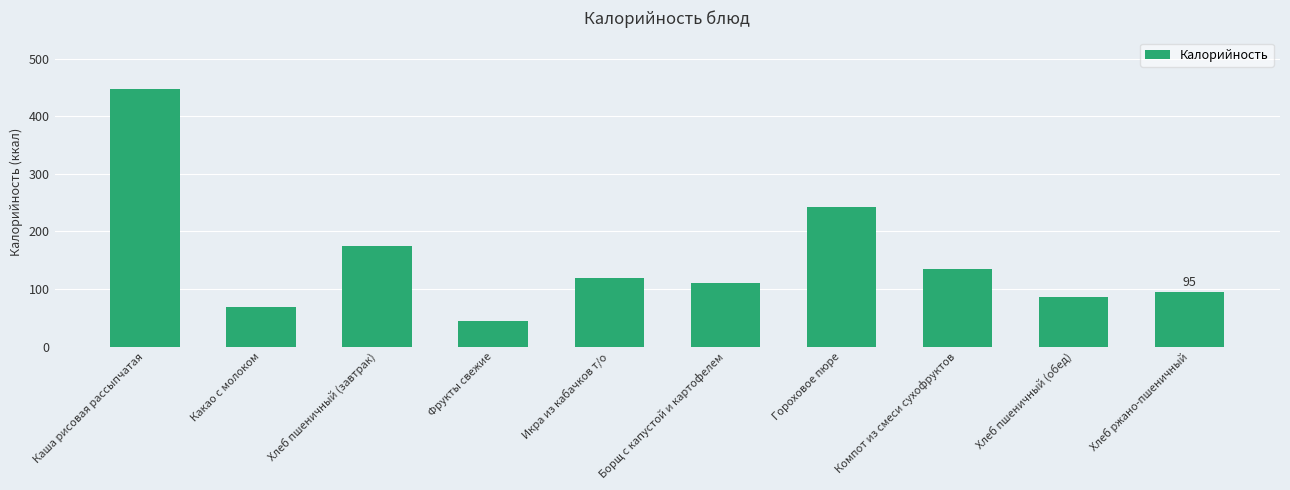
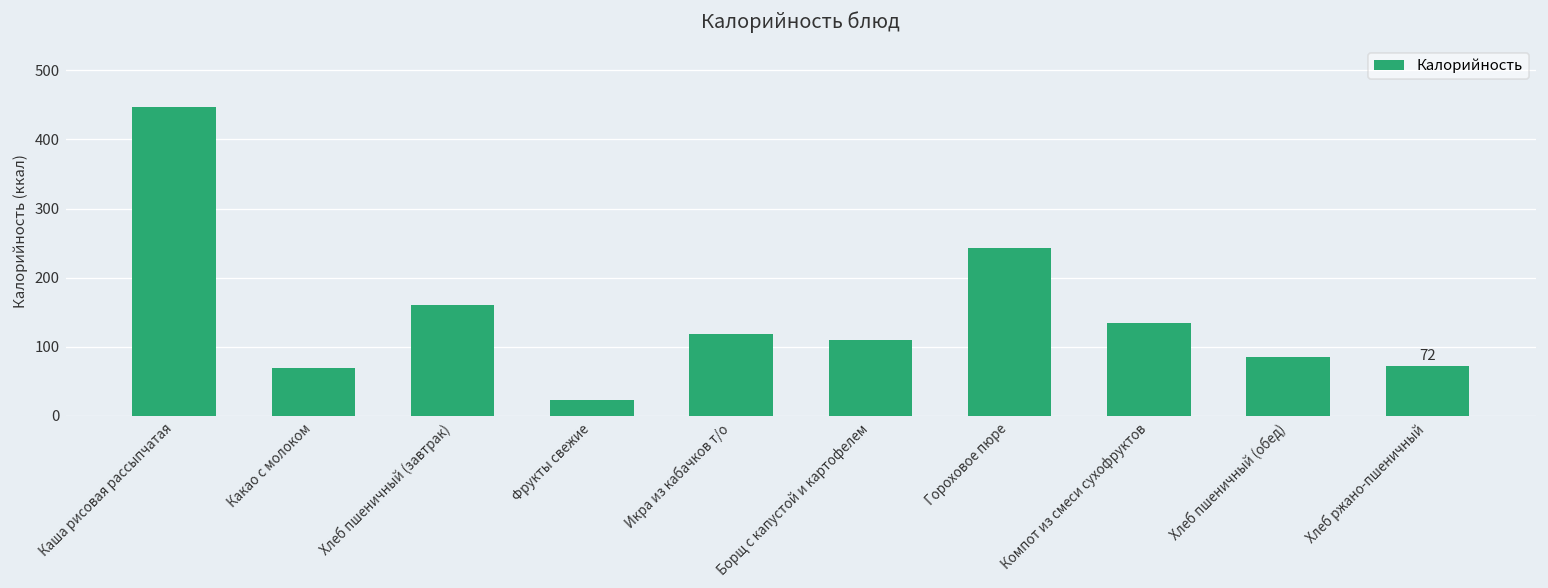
Хлеб пшеничный (завтрак): 180 -> 160
Фрукты свежие: 40 -> 20
Хлеб ржано-пшеничный: 95 -> 72
